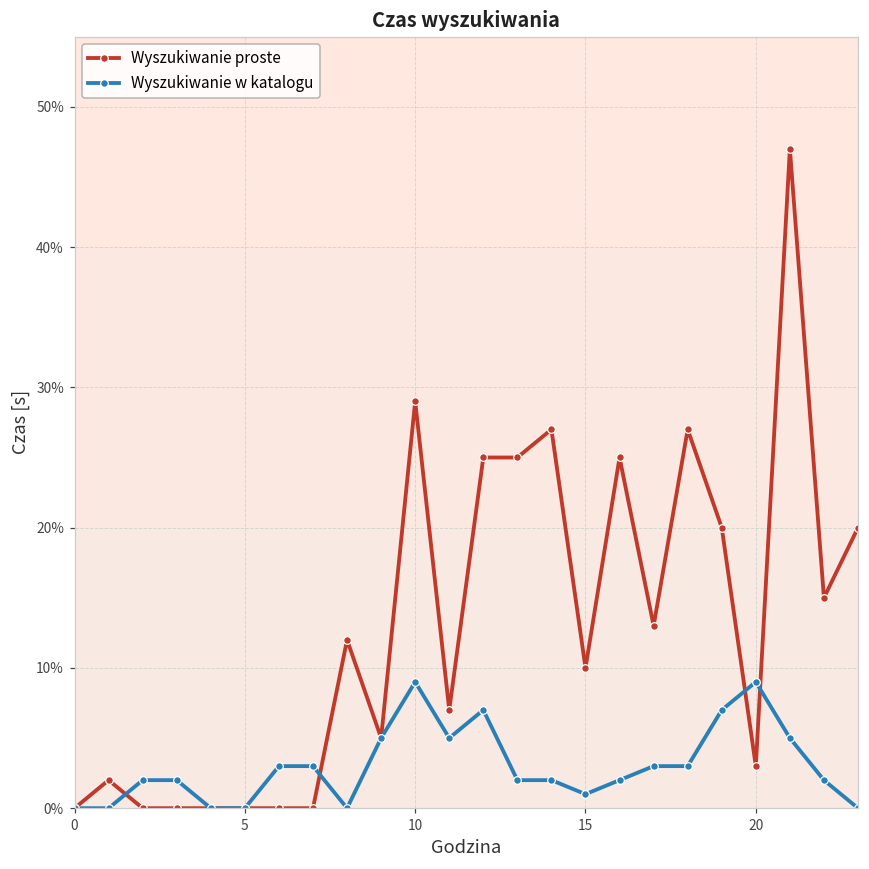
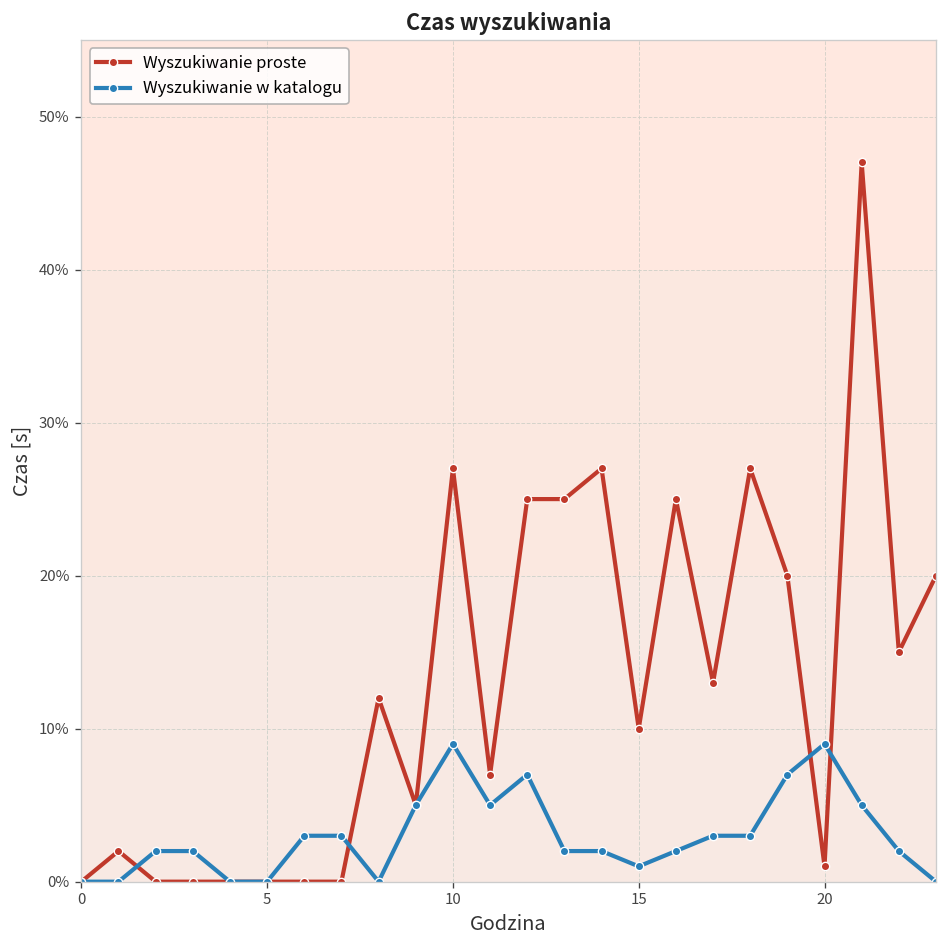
Wyszukiwanie proste, 10: 29.0% -> 27.0%
Wyszukiwanie proste, 20: 3.0% -> 1.0%
